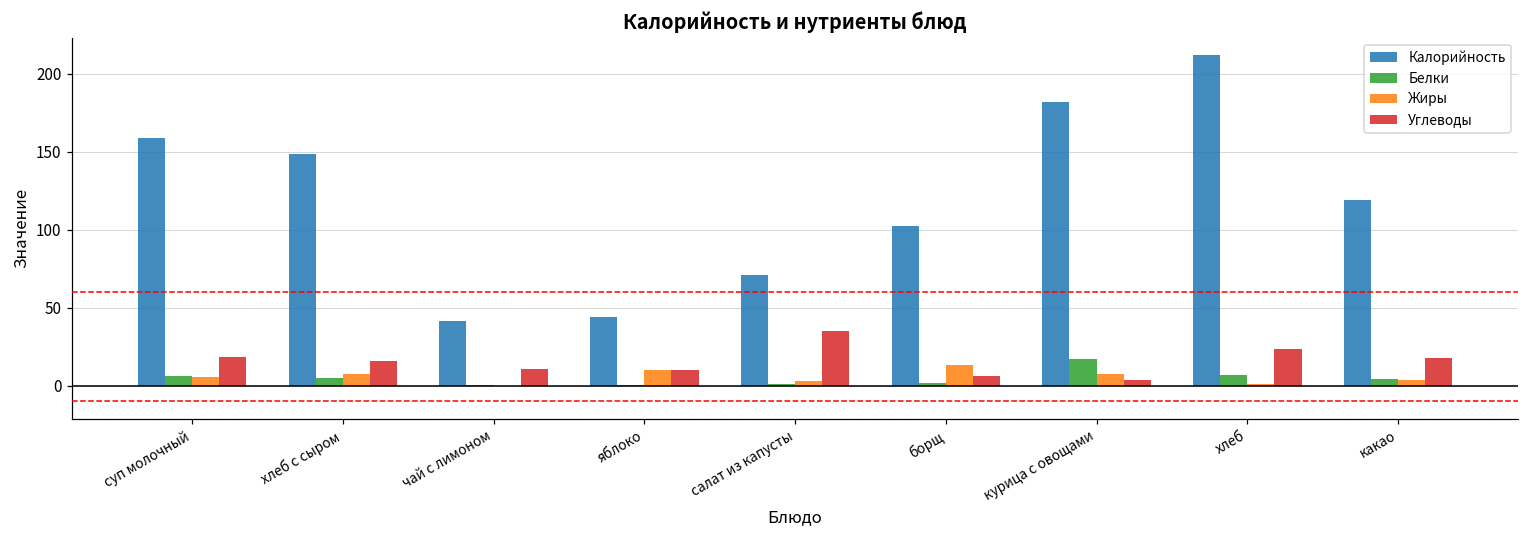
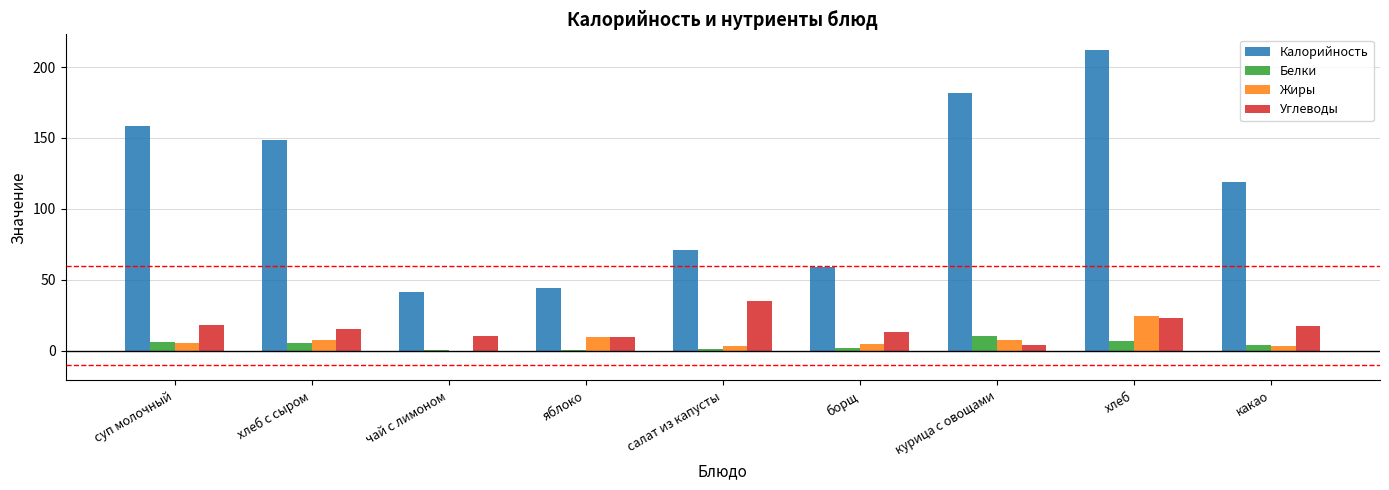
Калорийность, борщ: 103 -> 59
Жиры, борщ: 13 -> 5
Углеводы, борщ: 6 -> 13
Белки, курица с овощами: 17 -> 10
Жиры, хлеб: 1 -> 24
